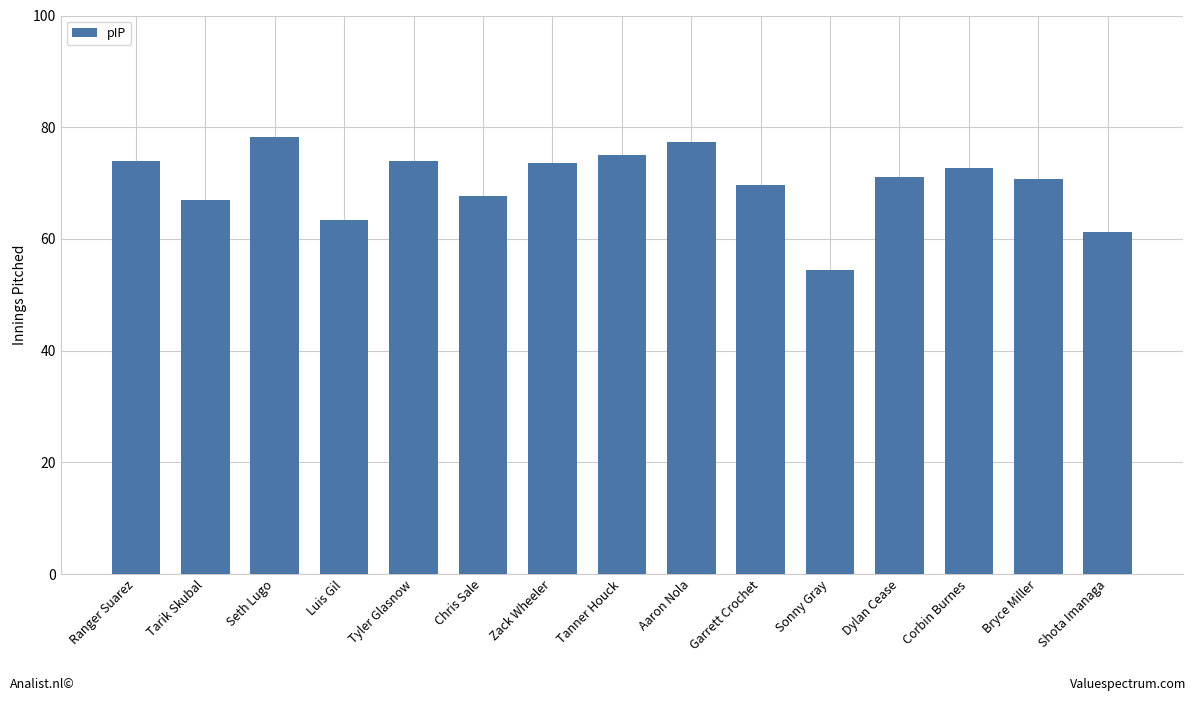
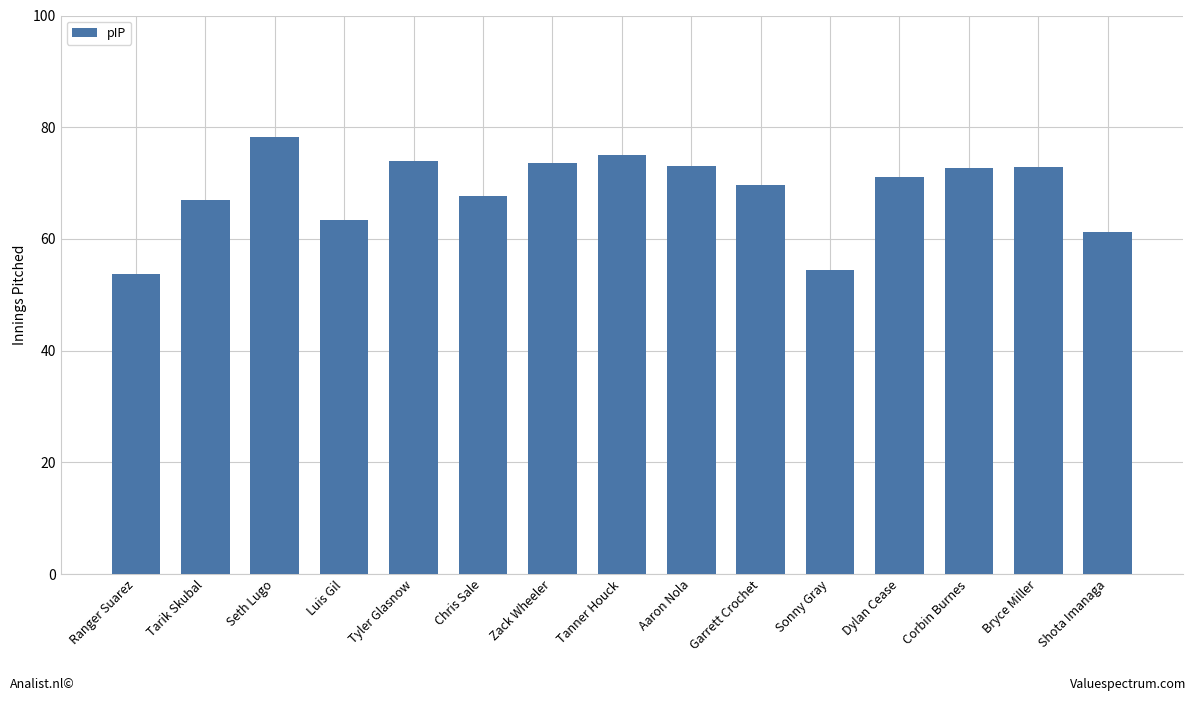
Ranger Suarez: 74 -> 54
Aaron Nola: 77 -> 73
Bryce Miller: 71 -> 73
